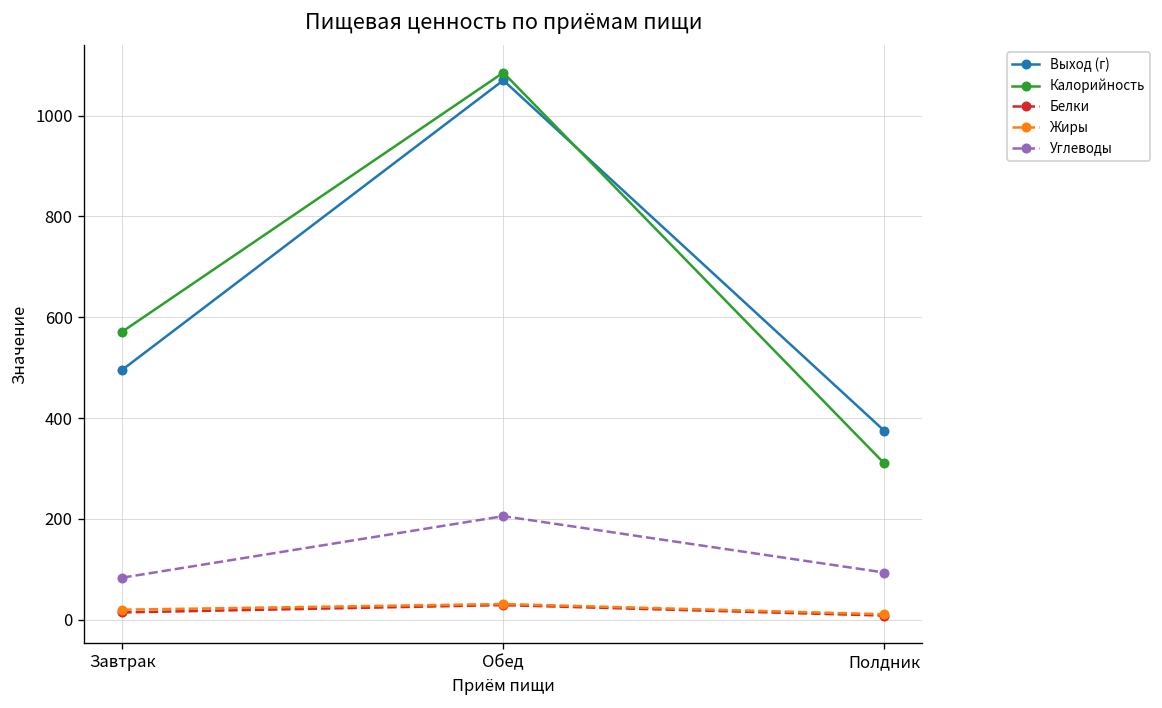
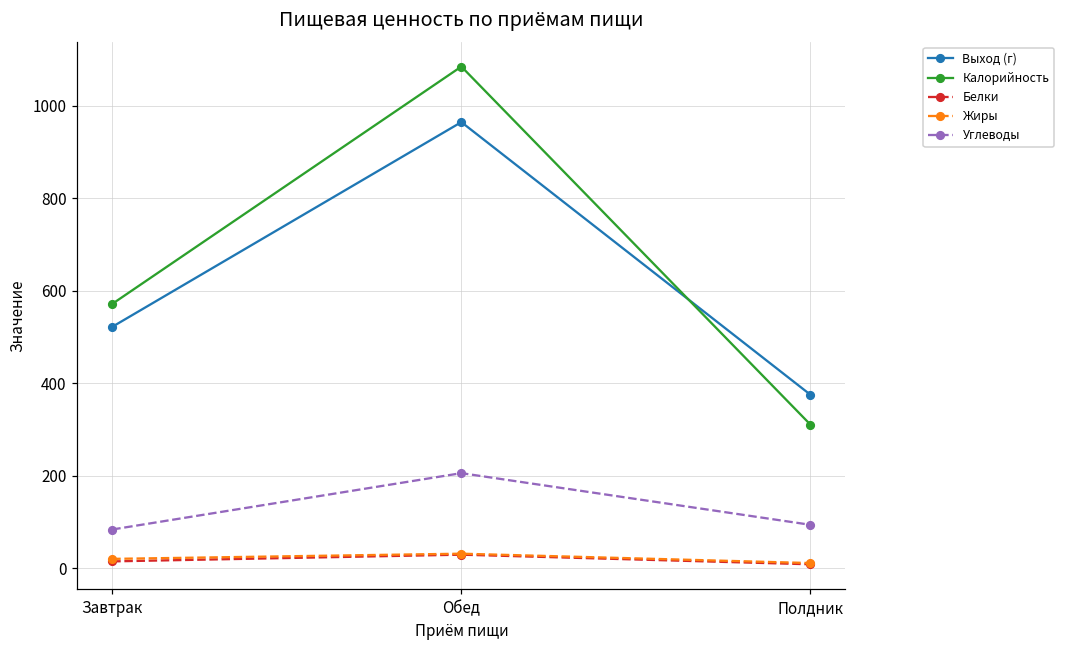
Выход (г), Завтрак: 500 -> 520
Выход (г), Обед: 1070 -> 970
